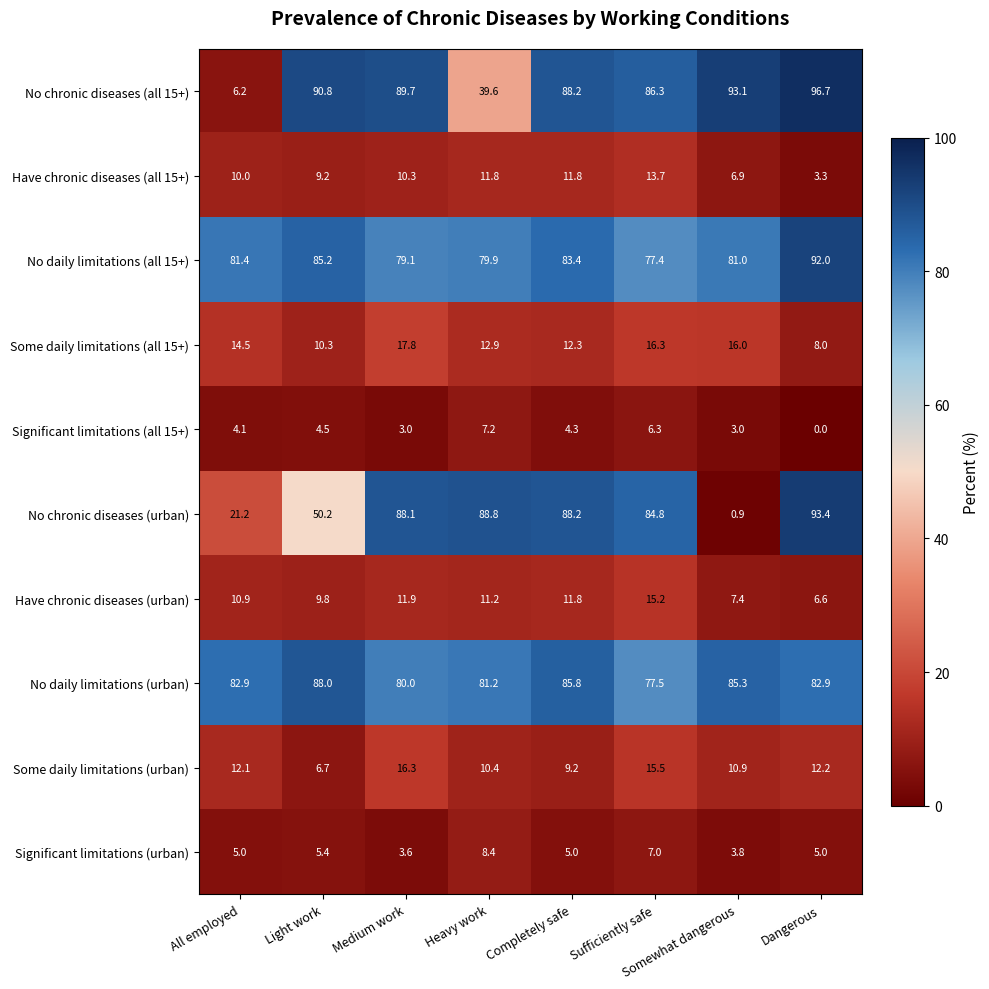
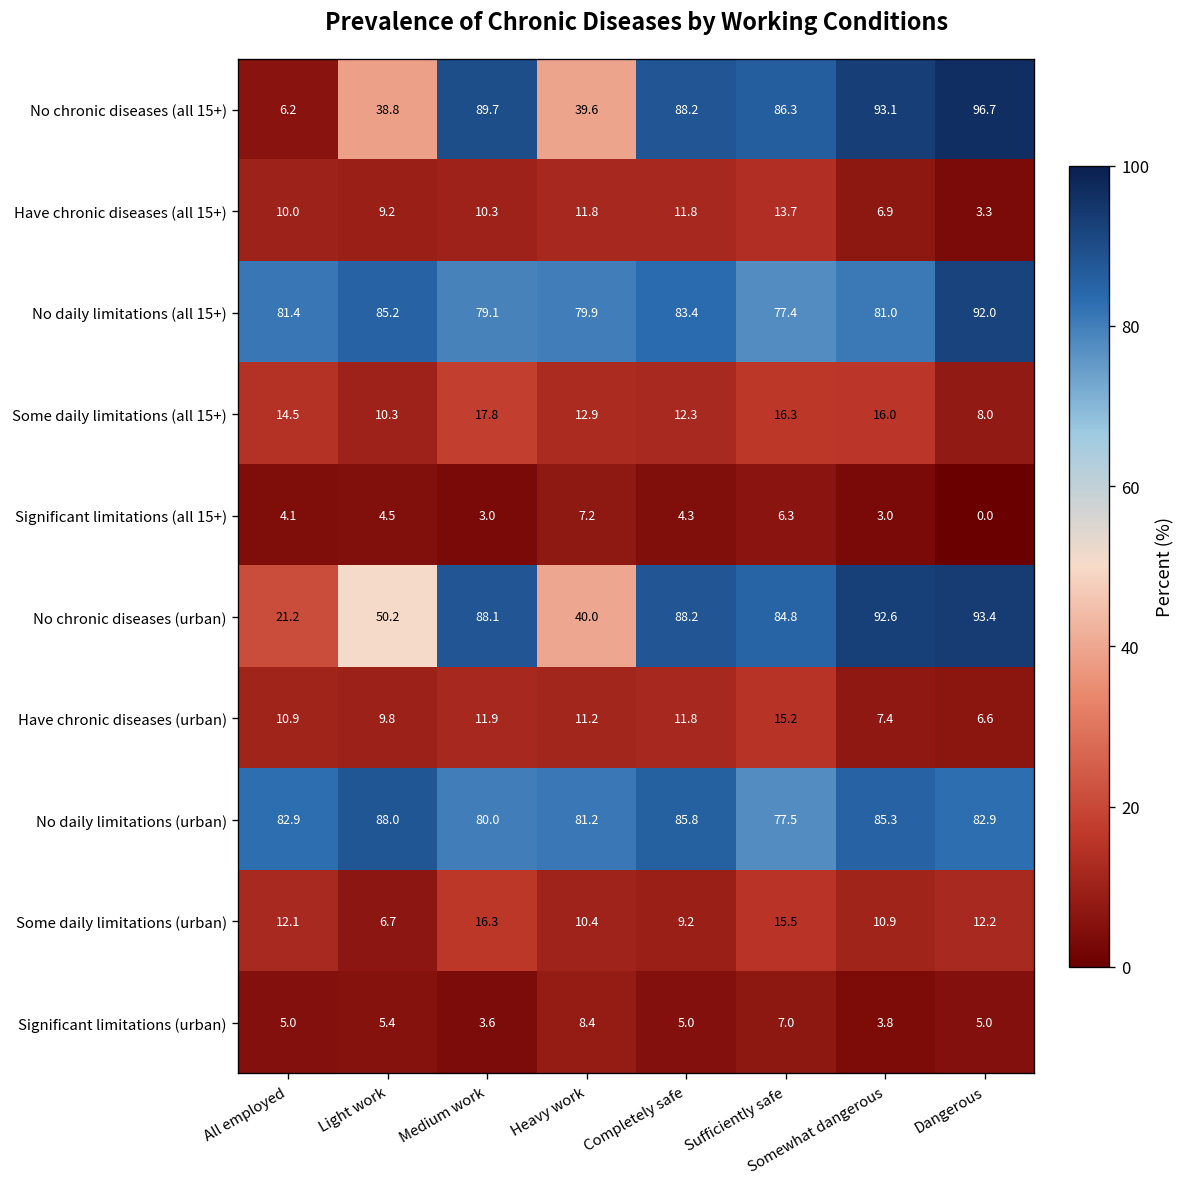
No chronic diseases (all 15+), Light work: 90.8 -> 38.8
No chronic diseases (urban), Heavy work: 88.8 -> 40.0
No chronic diseases (urban), Somewhat dangerous: 0.9 -> 92.6
